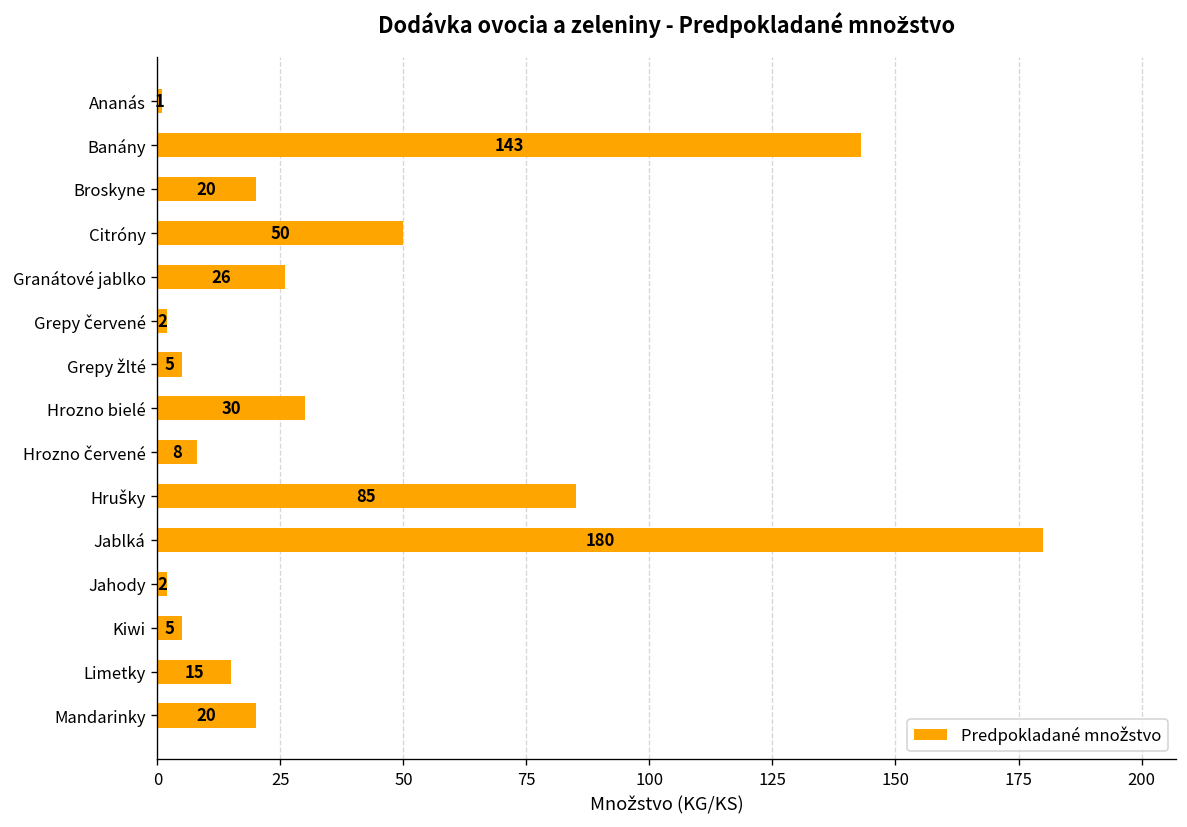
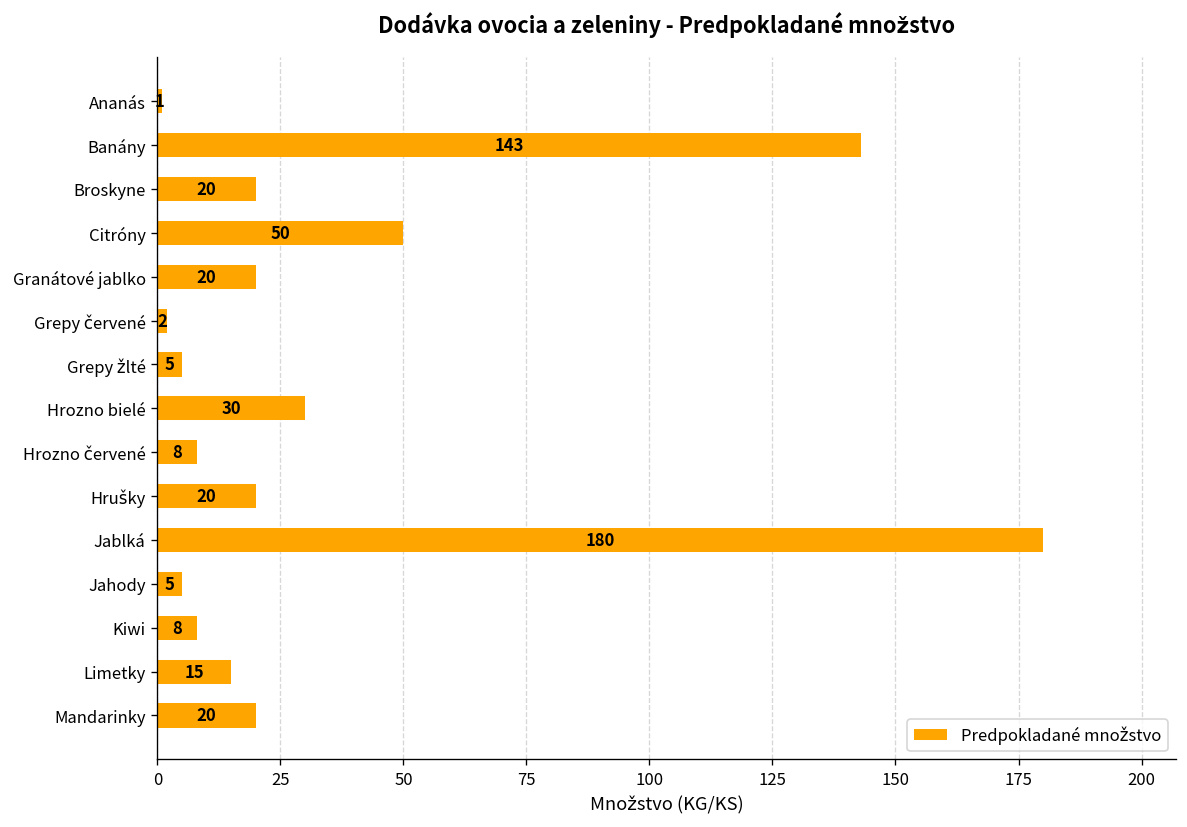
Granátové jablko: 26 -> 20
Hrušky: 85 -> 20
Jahody: 2 -> 5
Kiwi: 5 -> 8
